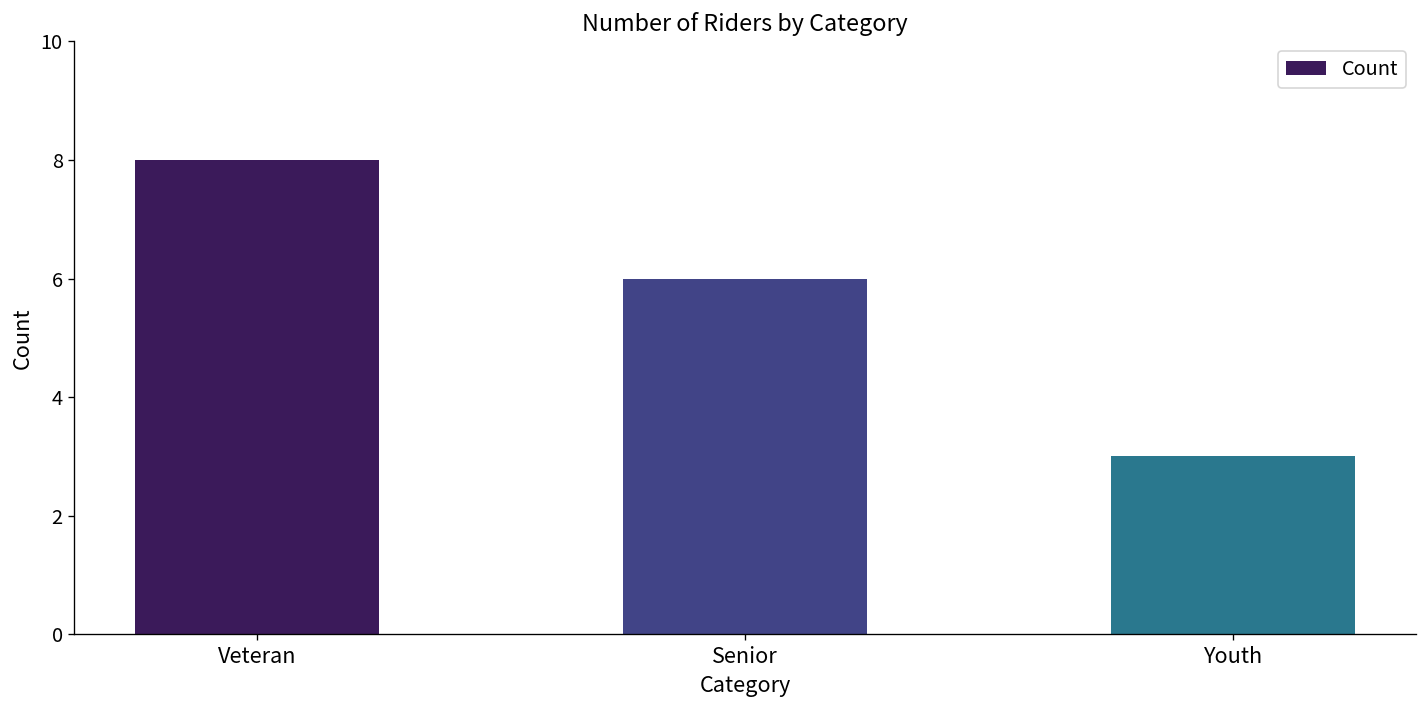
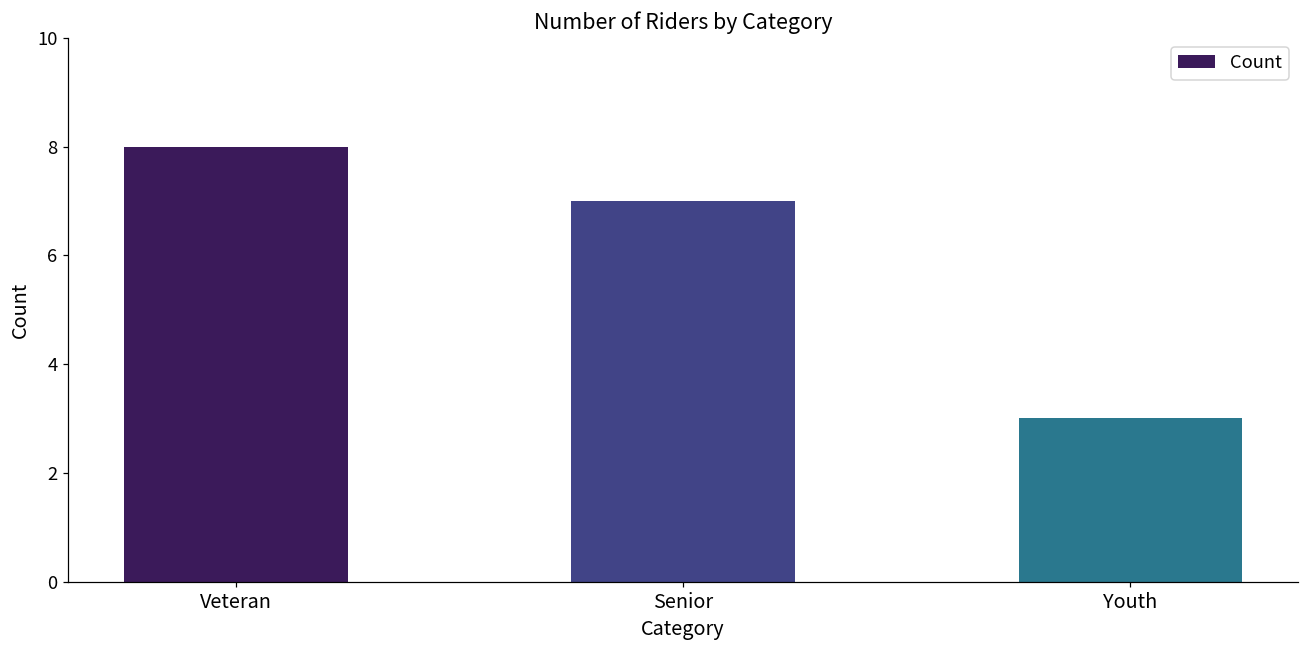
Senior: 6 -> 7
